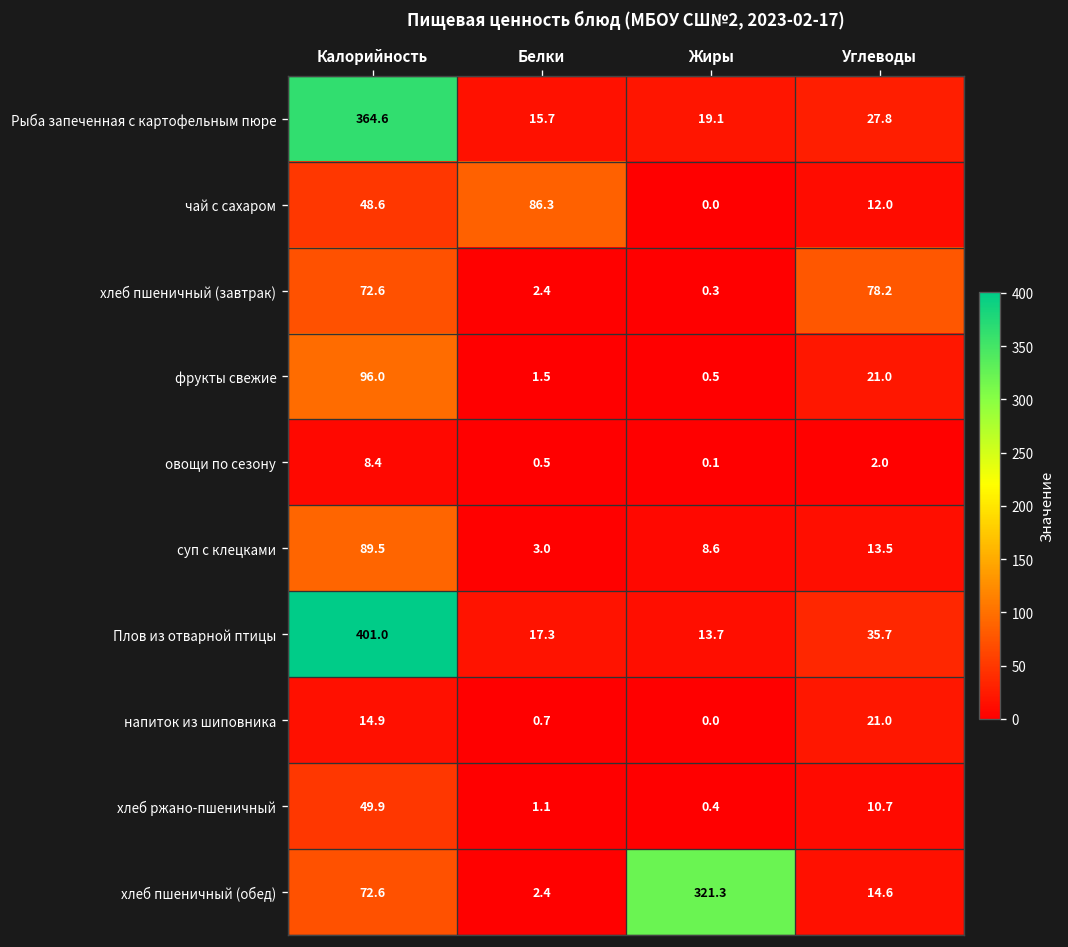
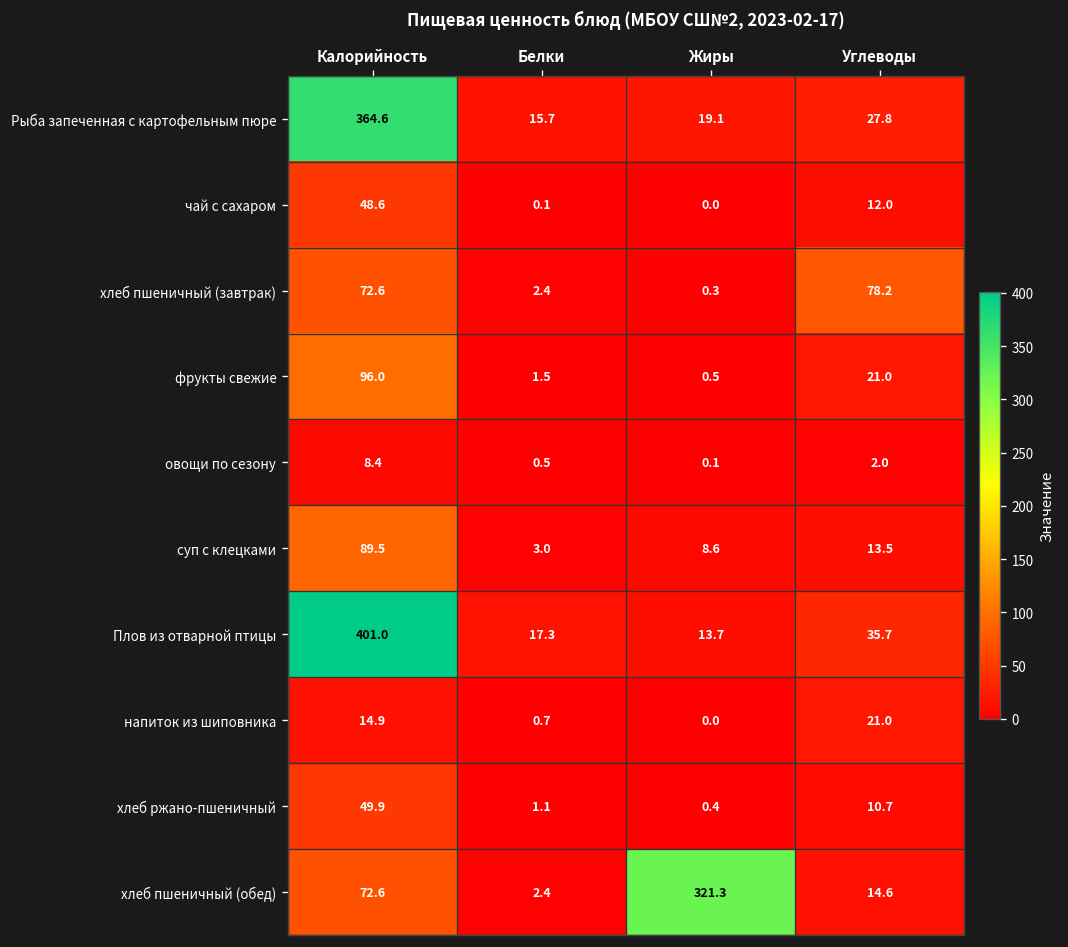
чай с сахаром, Белки: 86.3 -> 0.1
